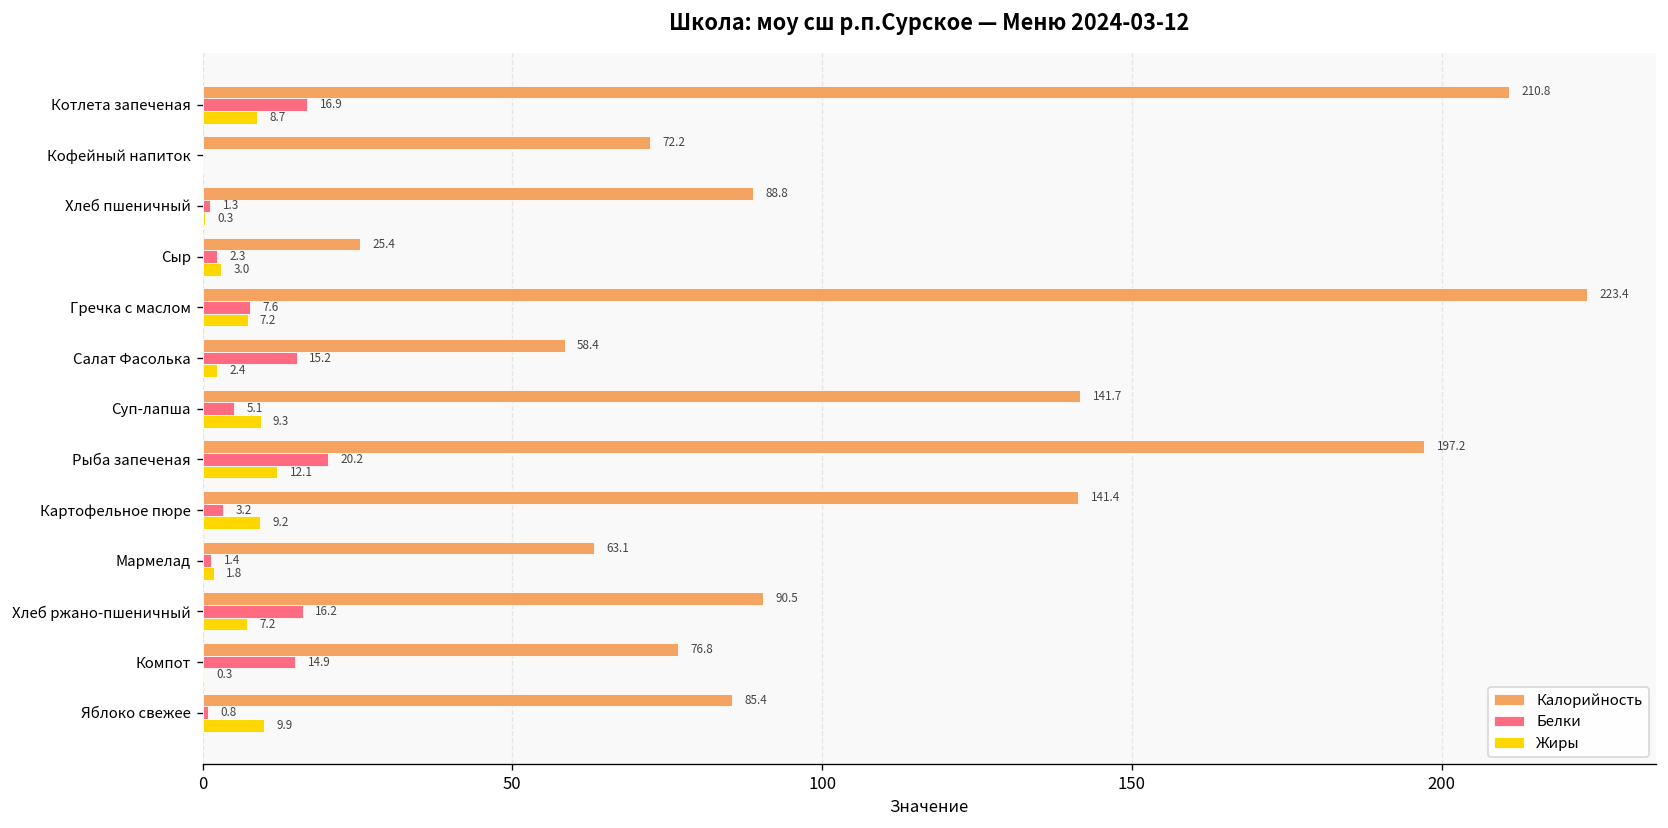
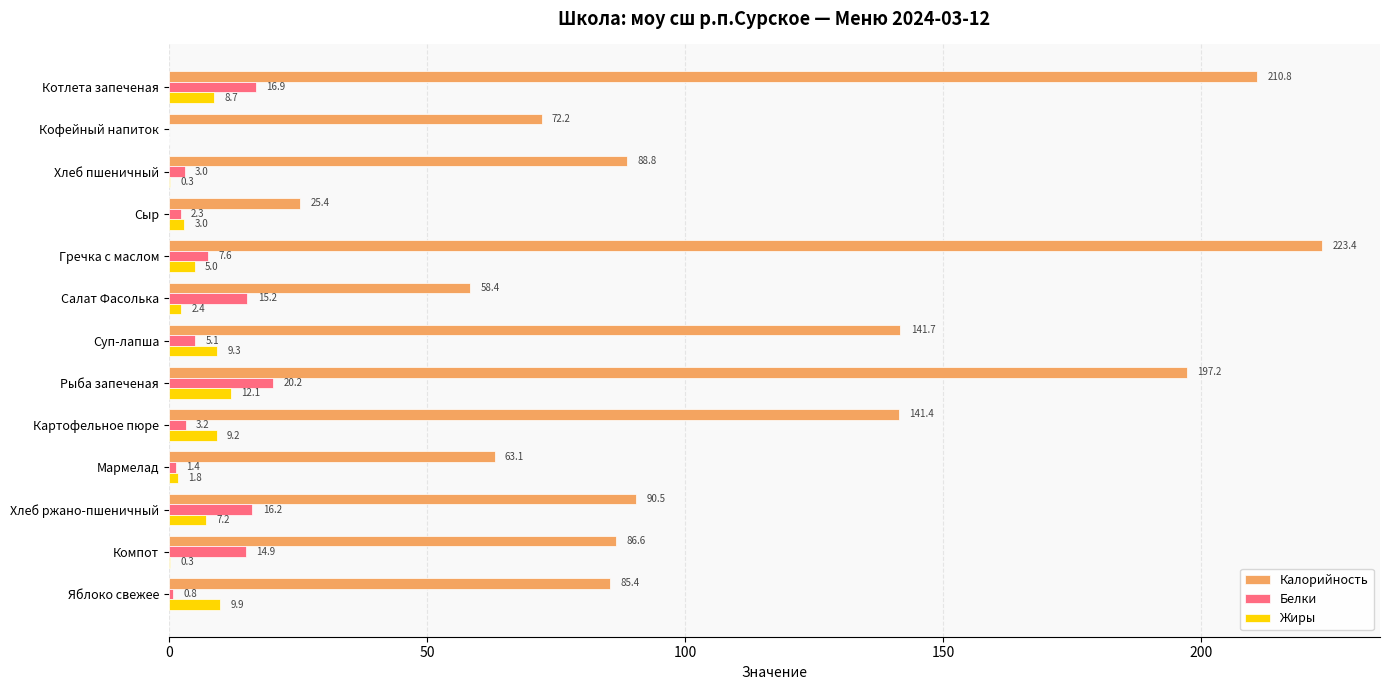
Белки, Хлеб пшеничный: 1.3 -> 3.0
Жиры, Гречка с маслом: 7.2 -> 5.0
Калорийность, Компот: 76.8 -> 86.6
